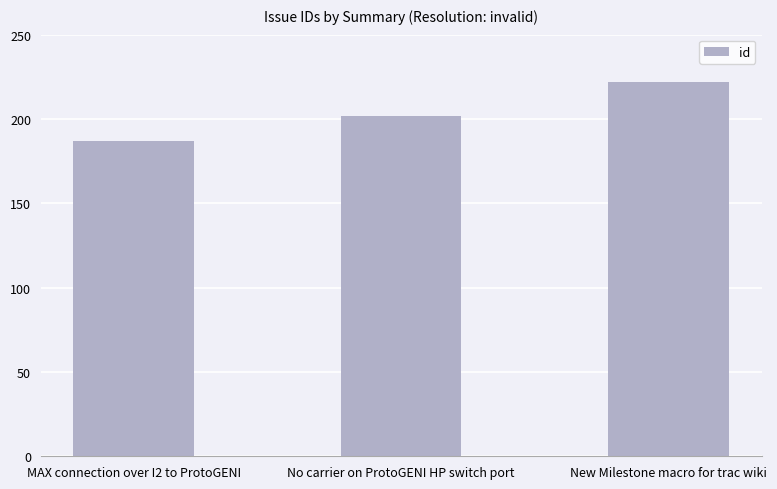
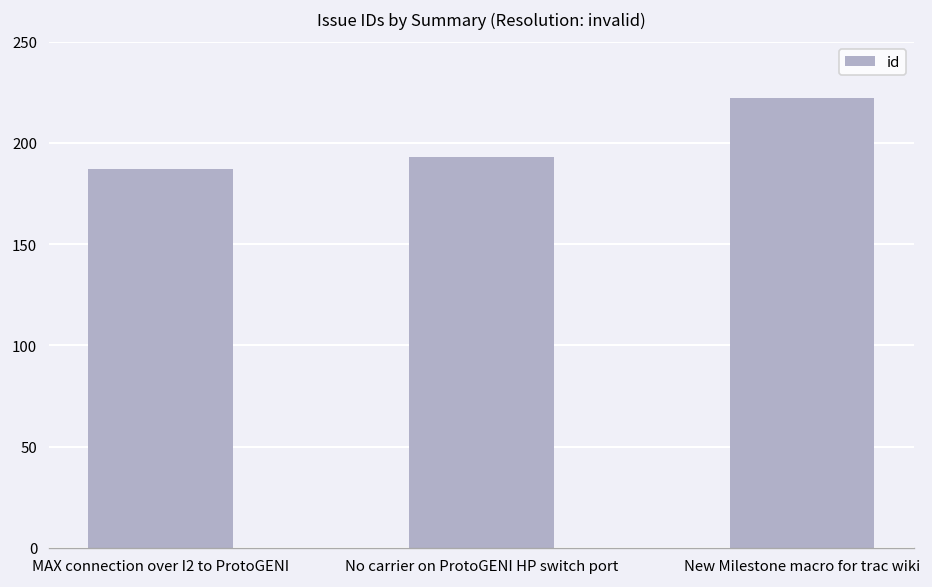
No carrier on ProtoGENI HP switch port: 202 -> 193
